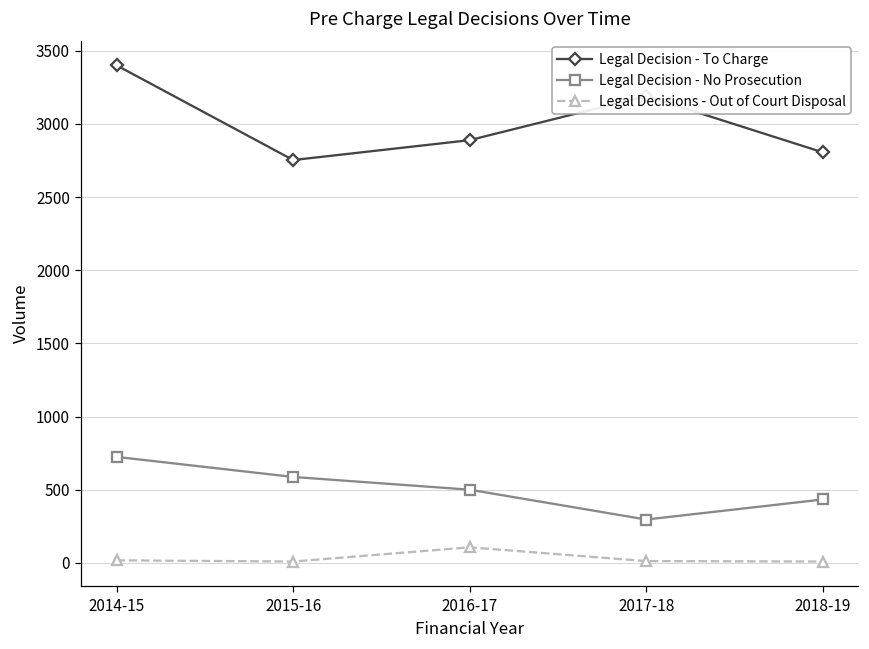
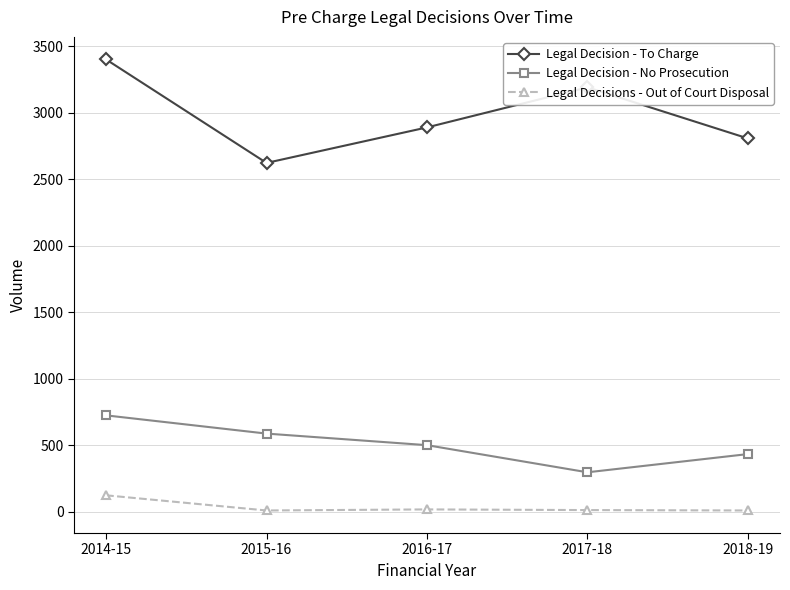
Legal Decisions - Out of Court Disposal, 2014-15: 20 -> 120
Legal Decision - To Charge, 2015-16: 2750 -> 2620
Legal Decisions - Out of Court Disposal, 2016-17: 110 -> 20
